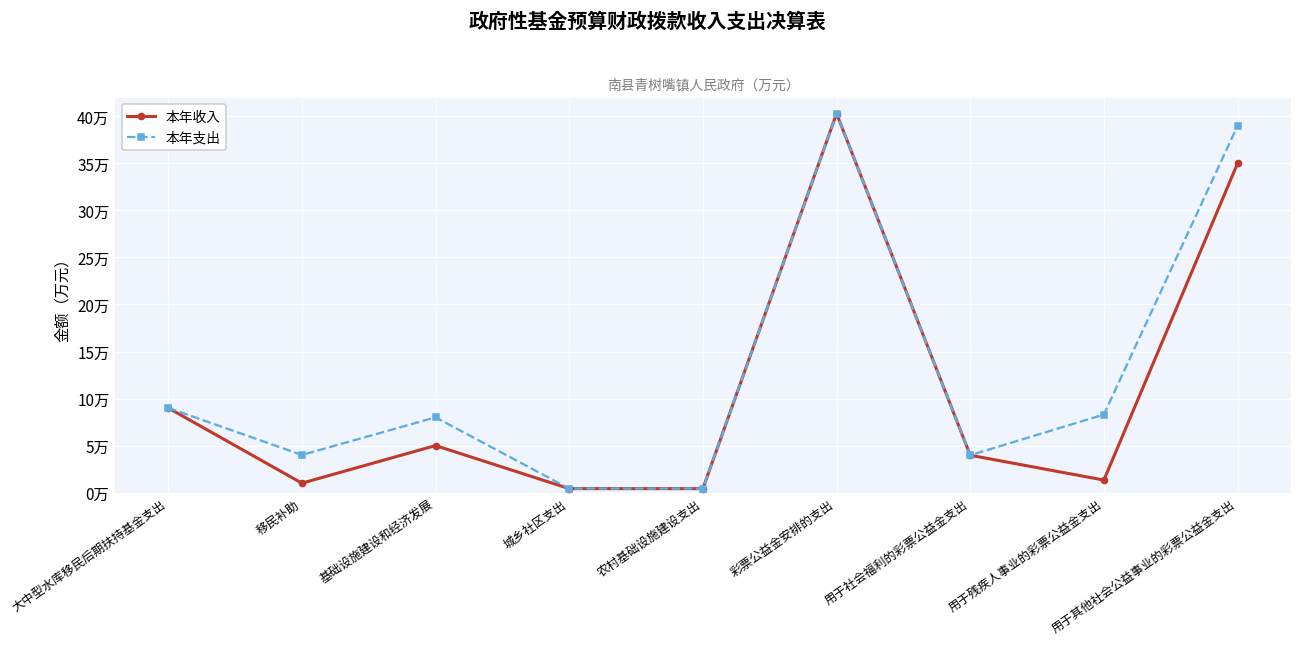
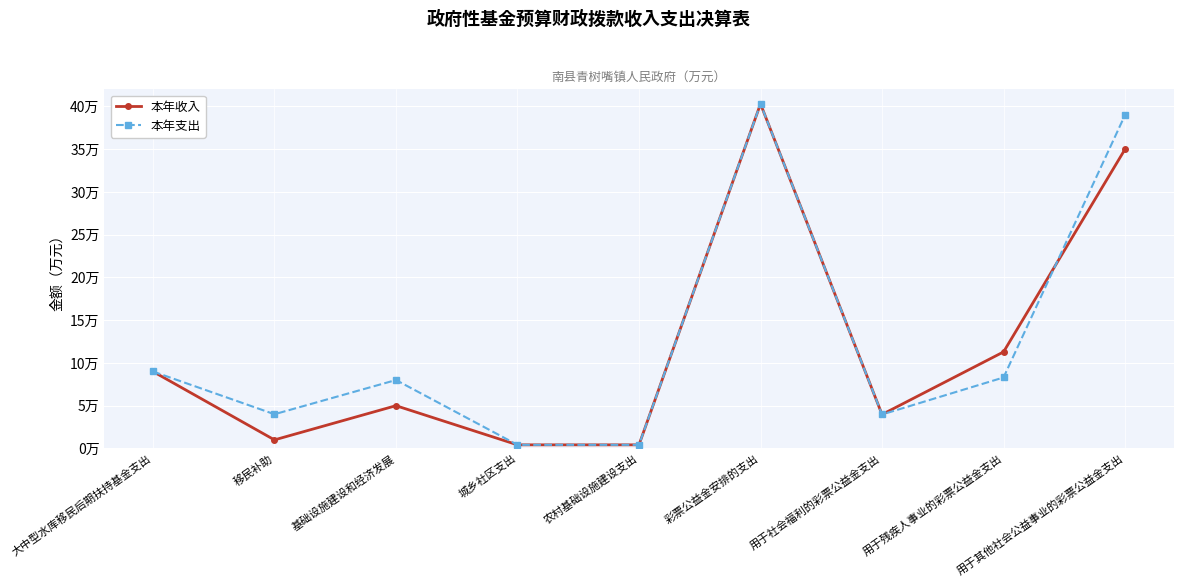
本年收入, 用于残疾人事业的彩票公益金支出: 1万 -> 11万
